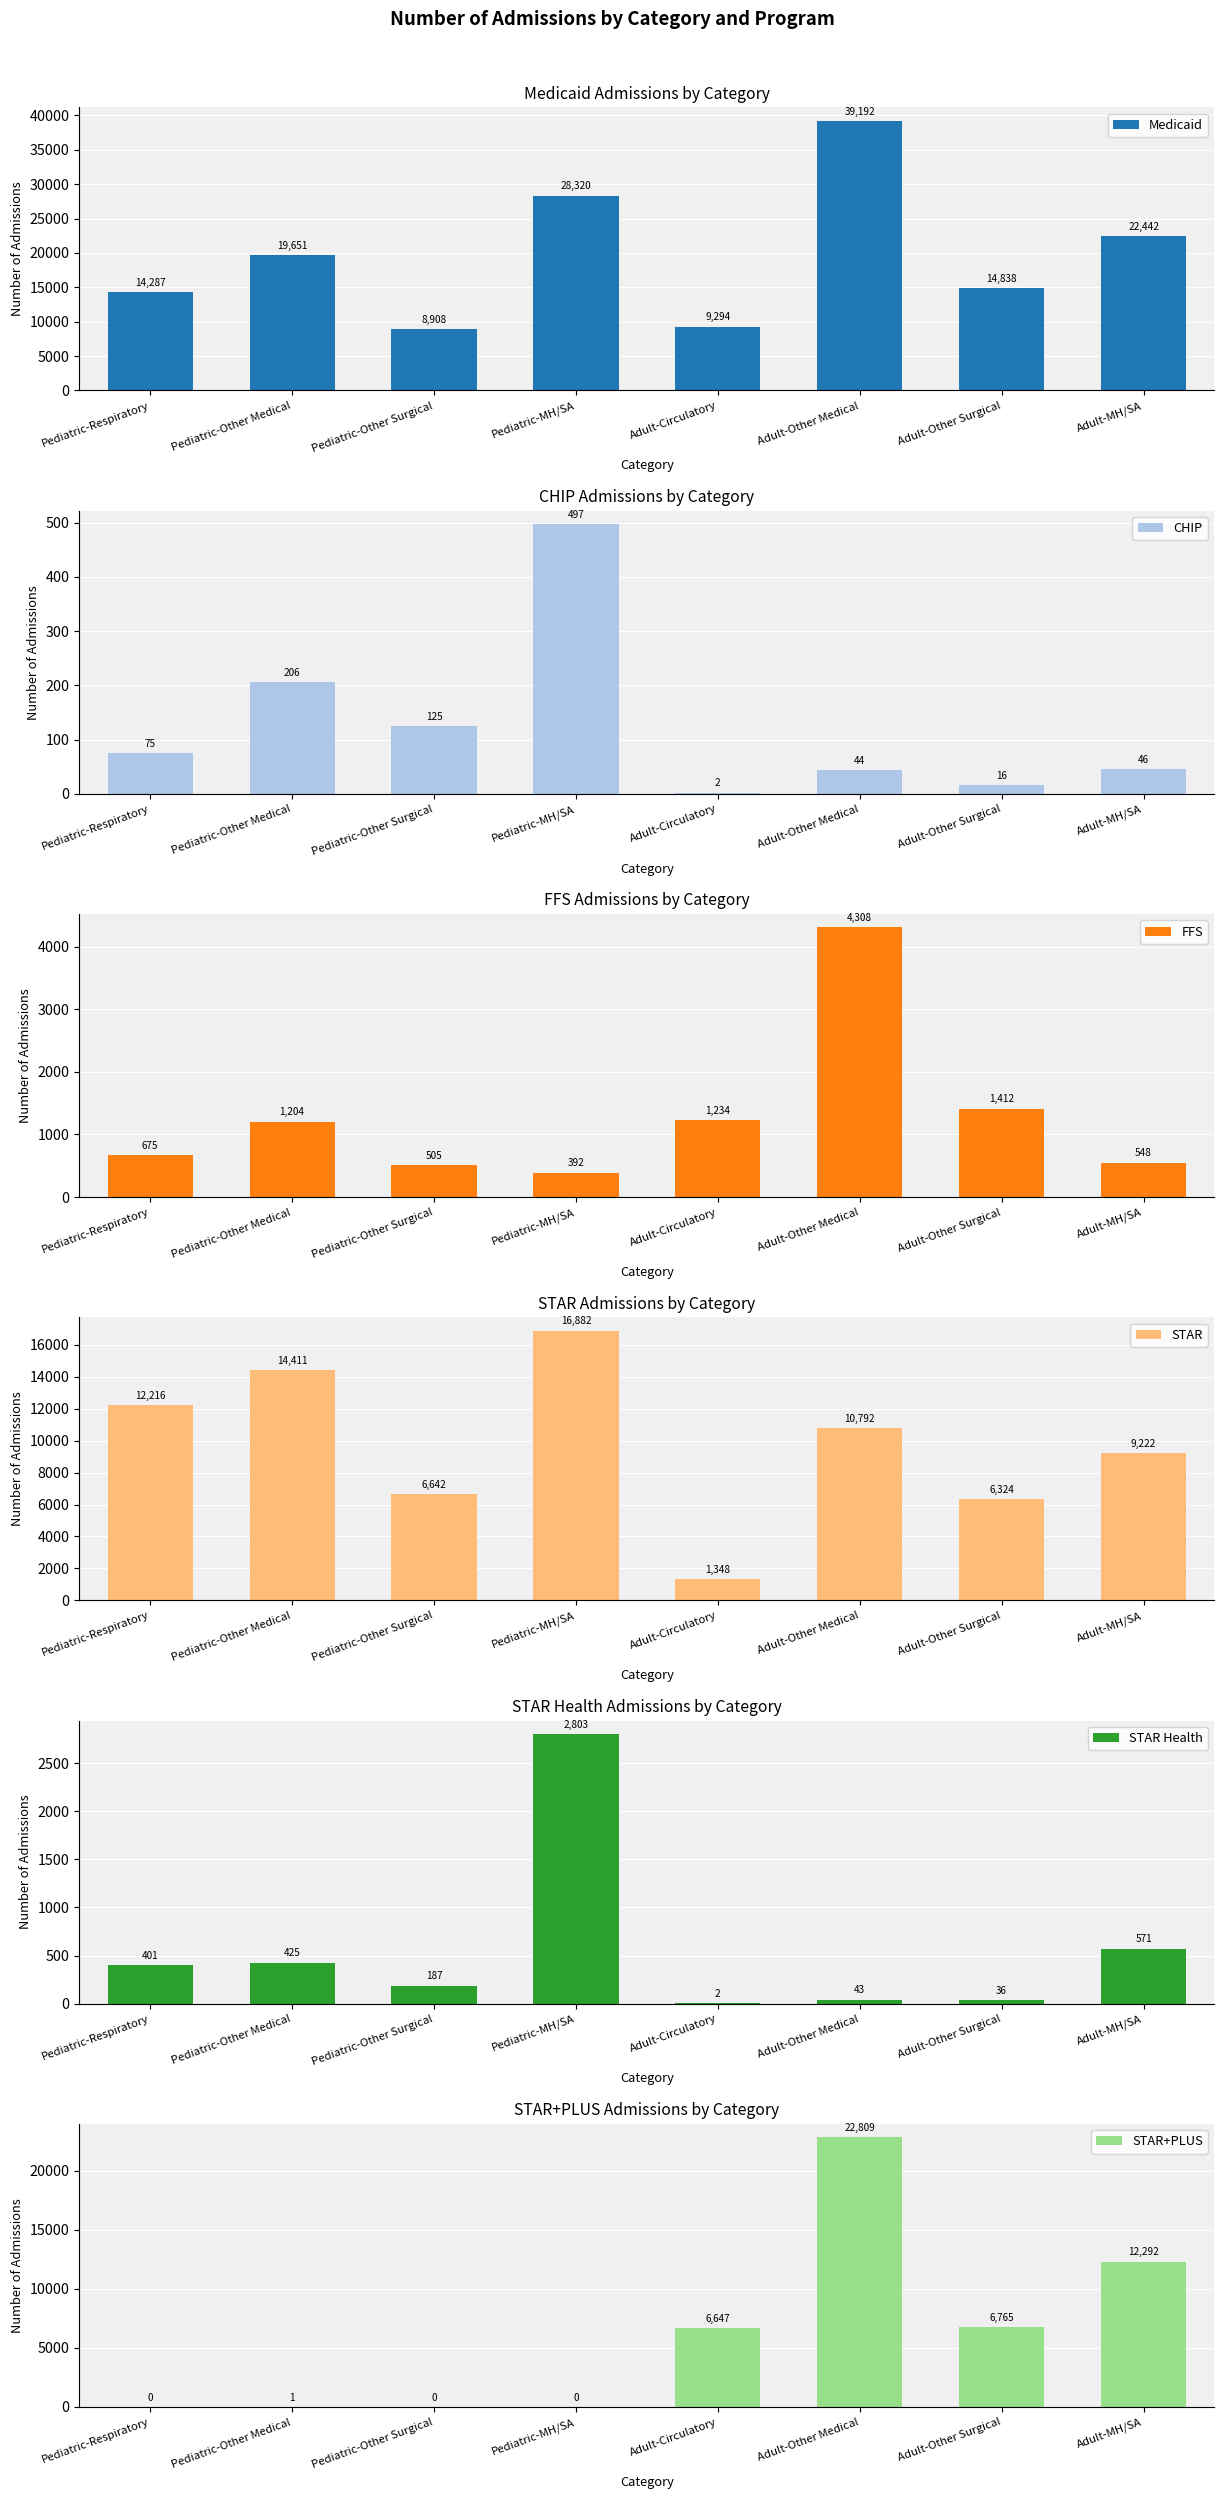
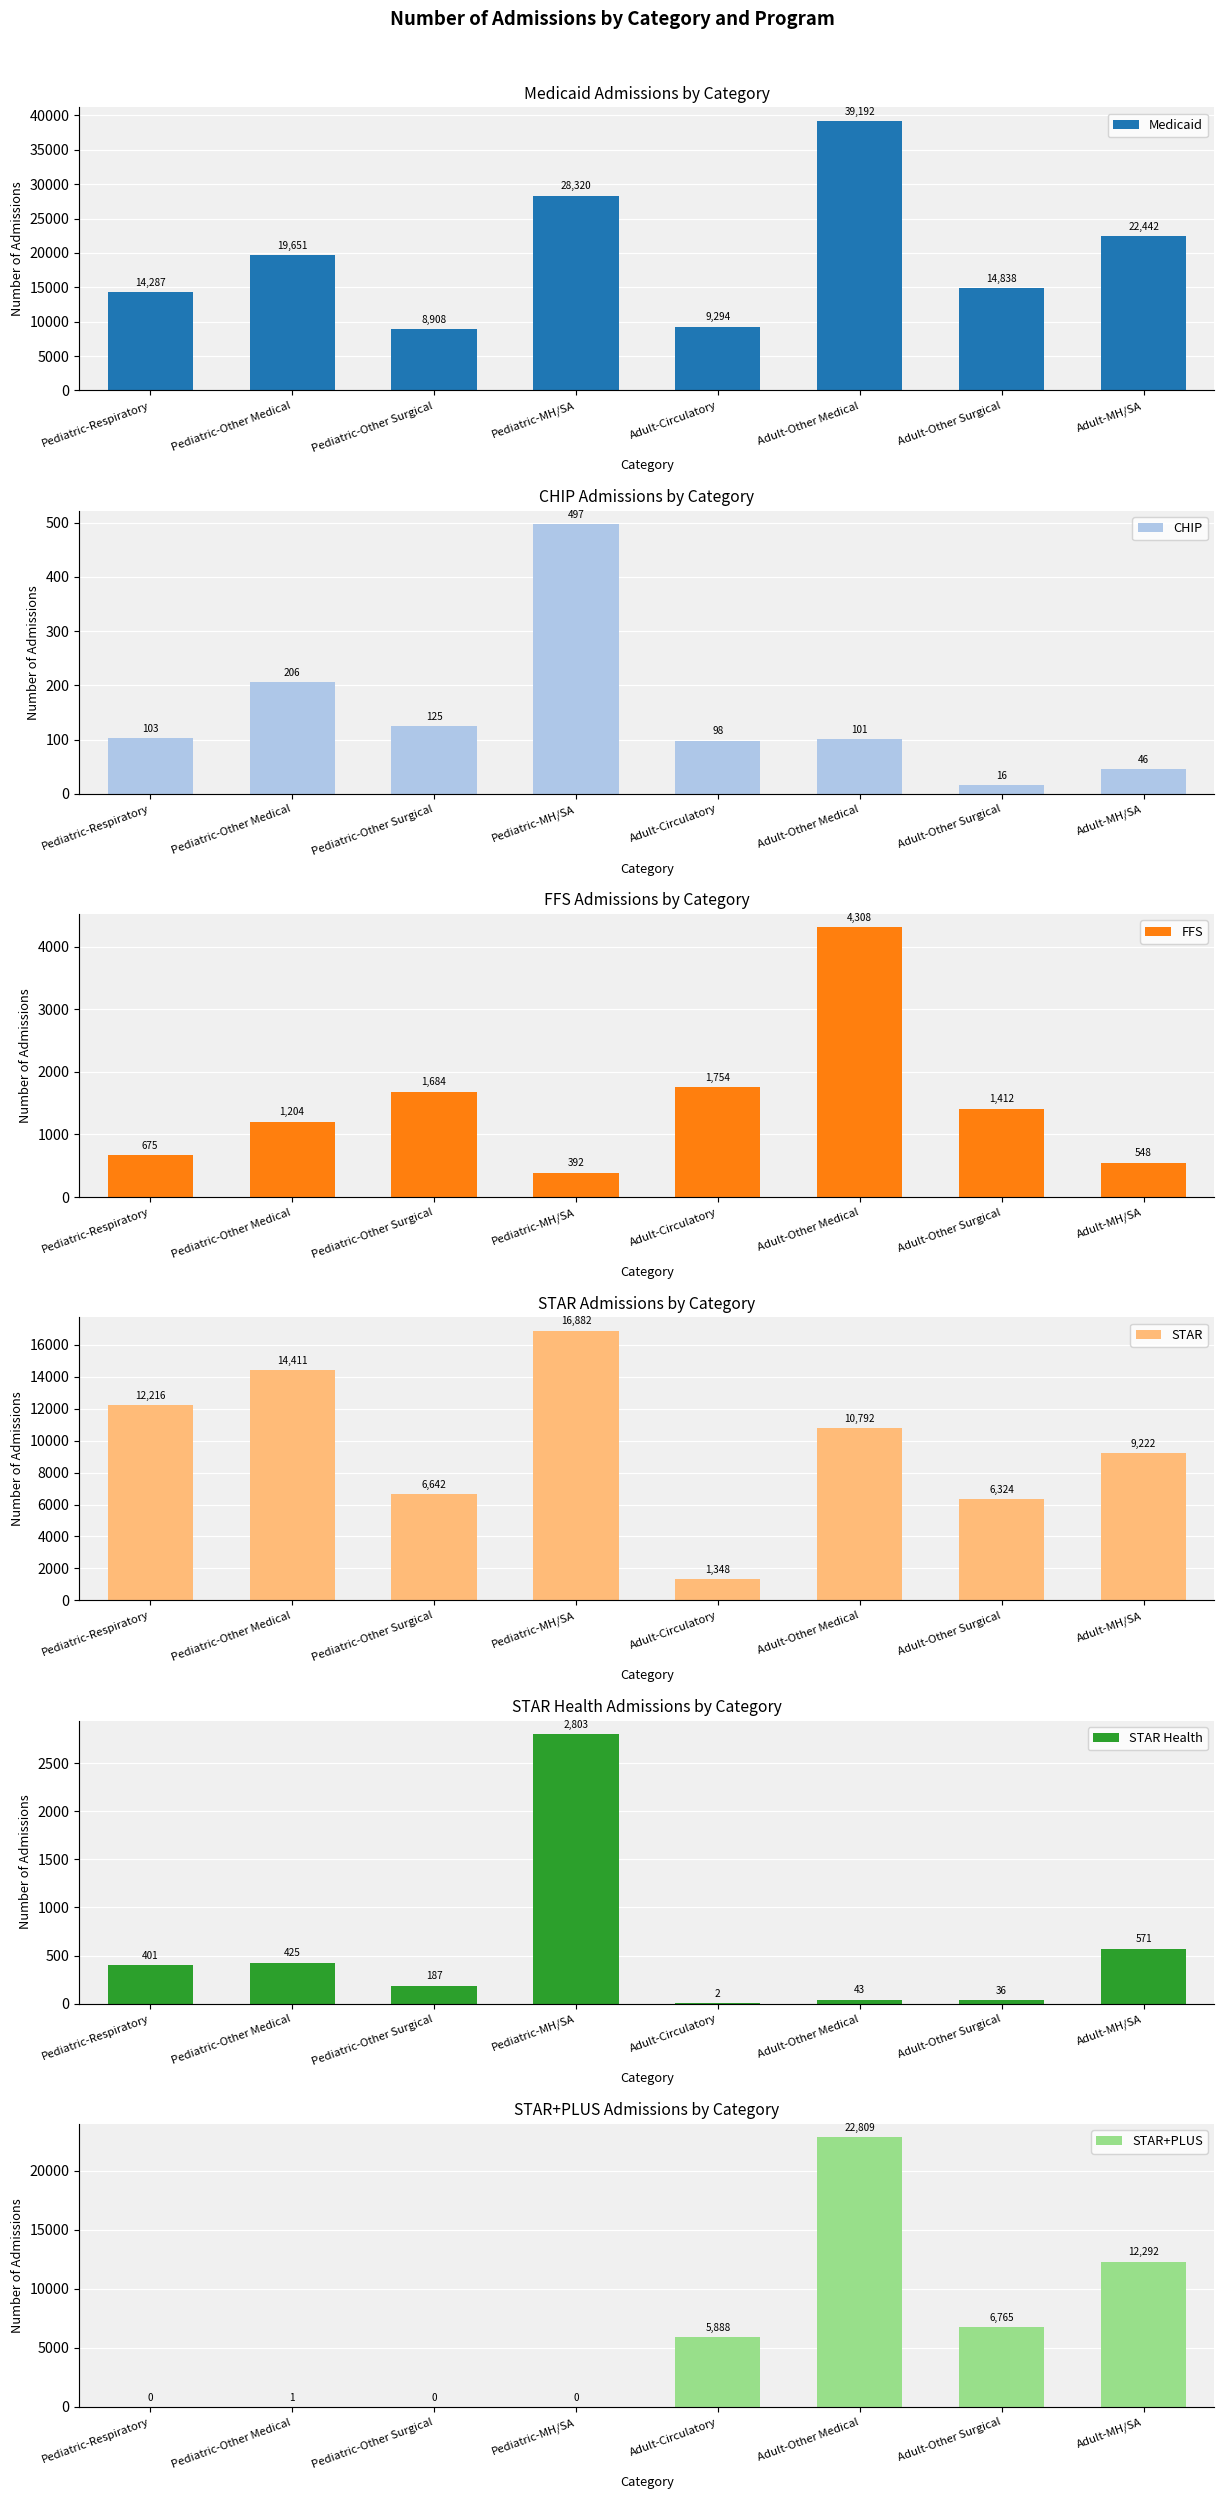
CHIP Admissions by Category, Pediatric-Respiratory: 75 -> 103
CHIP Admissions by Category, Adult-Circulatory: 2 -> 98
CHIP Admissions by Category, Adult-Other Medical: 44 -> 101
FFS Admissions by Category, Pediatric-Other Surgical: 505 -> 1,684
FFS Admissions by Category, Adult-Circulatory: 1,234 -> 1,754
STAR+PLUS Admissions by Category, Adult-Circulatory: 6,647 -> 5,888
